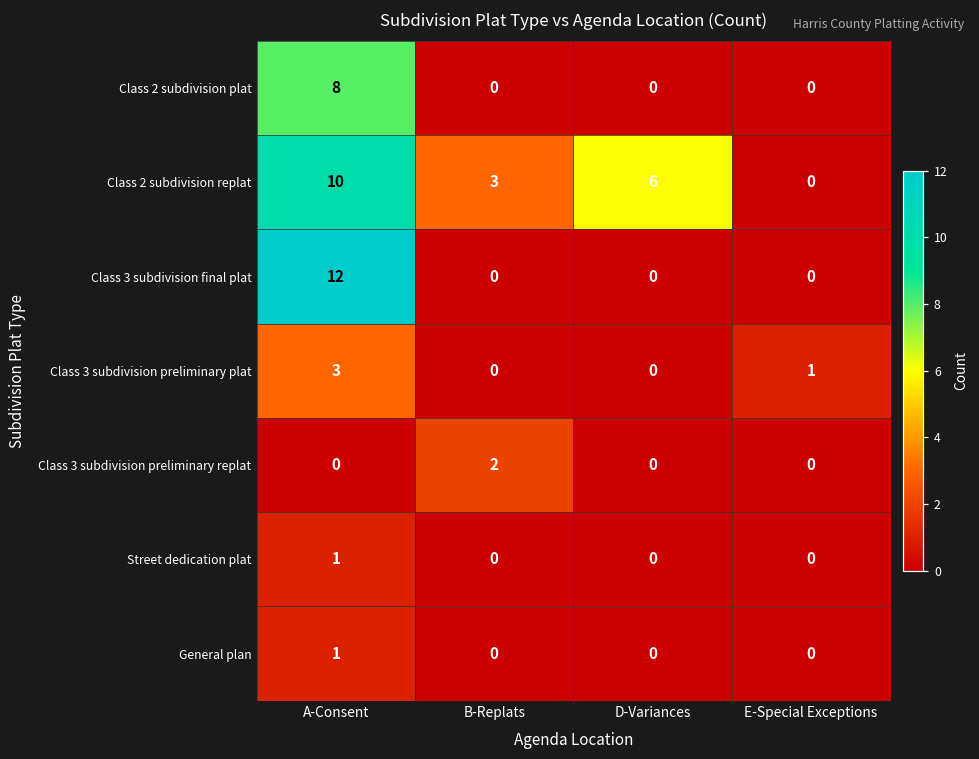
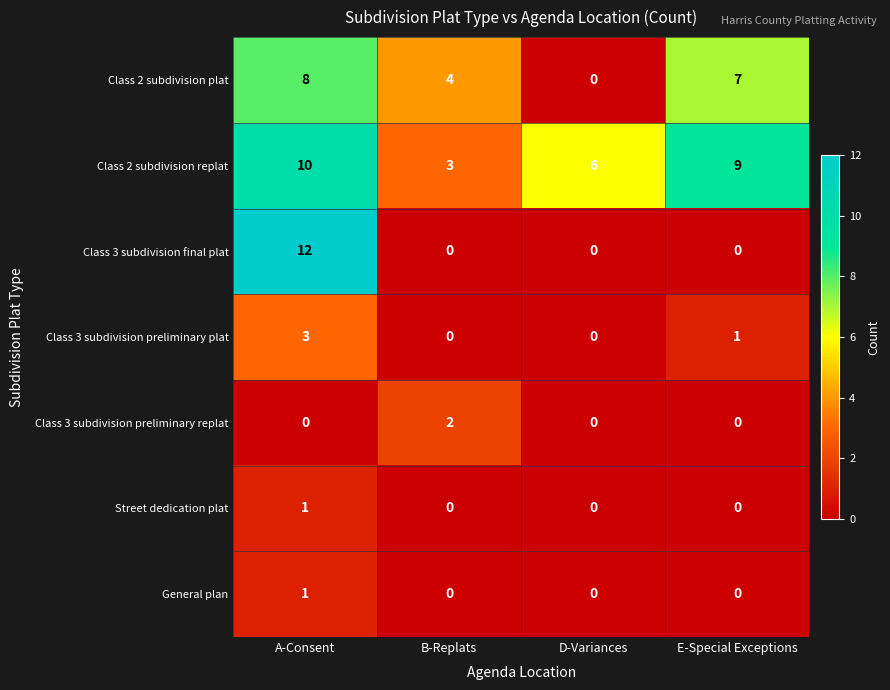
Class 2 subdivision plat, B-Replats: 0 -> 4
Class 2 subdivision plat, E-Special Exceptions: 0 -> 7
Class 2 subdivision replat, E-Special Exceptions: 0 -> 9
